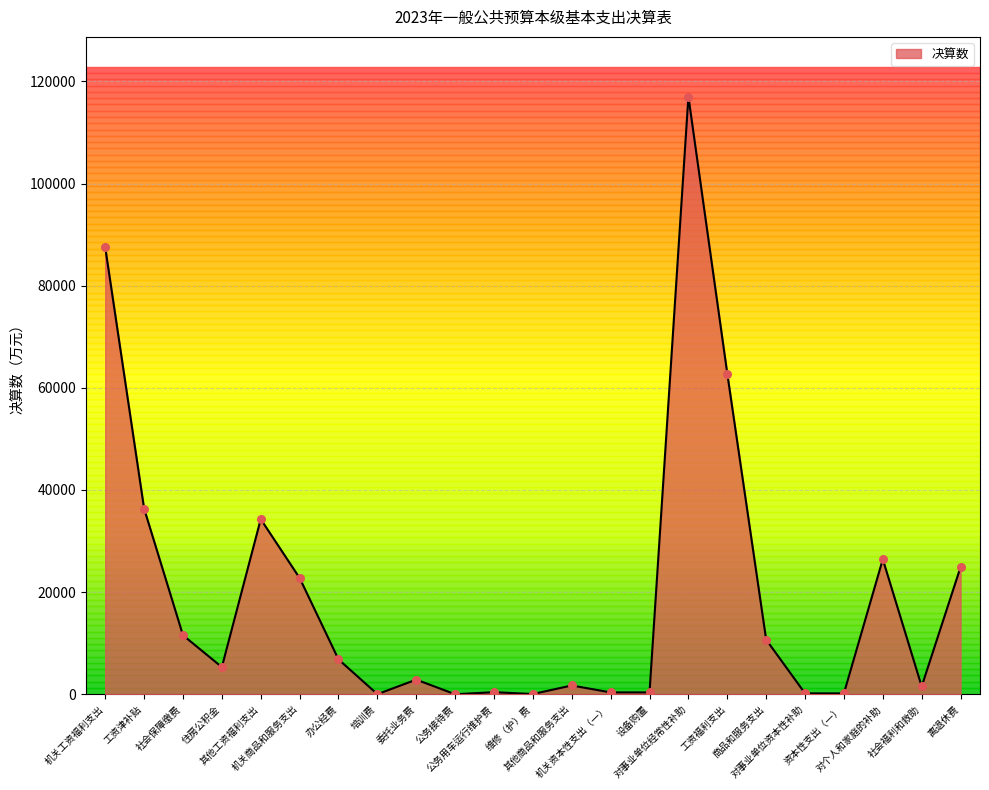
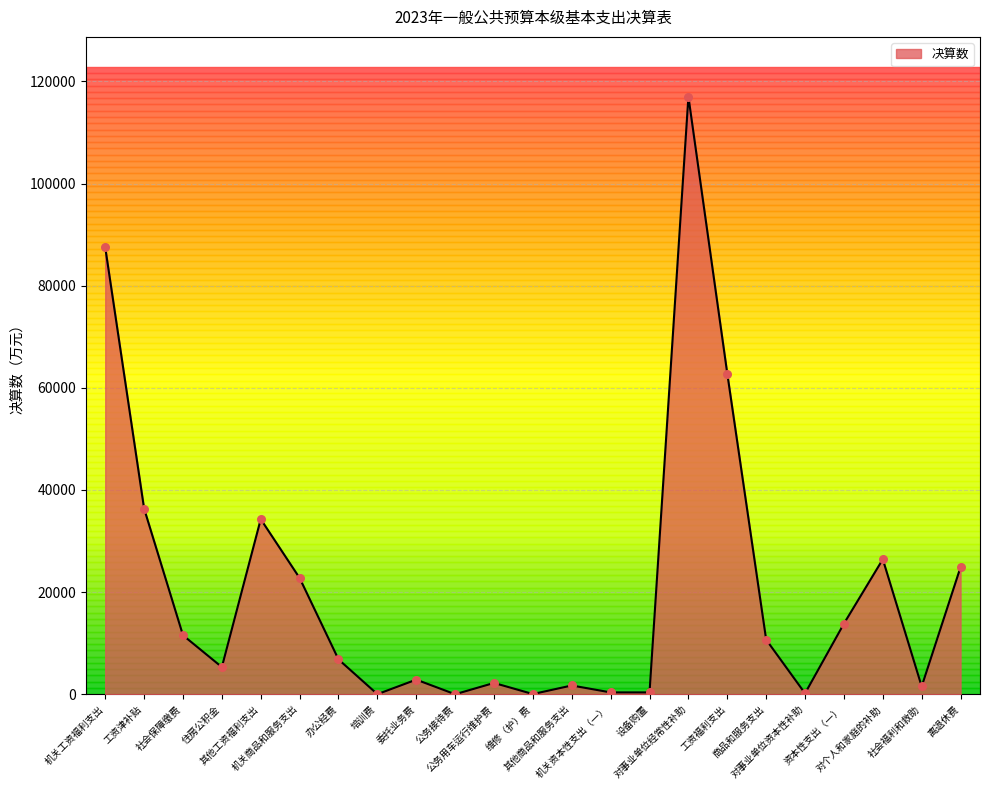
公务用车运行维护费: 0 -> 2000
资本性支出（一）: 0 -> 14000
